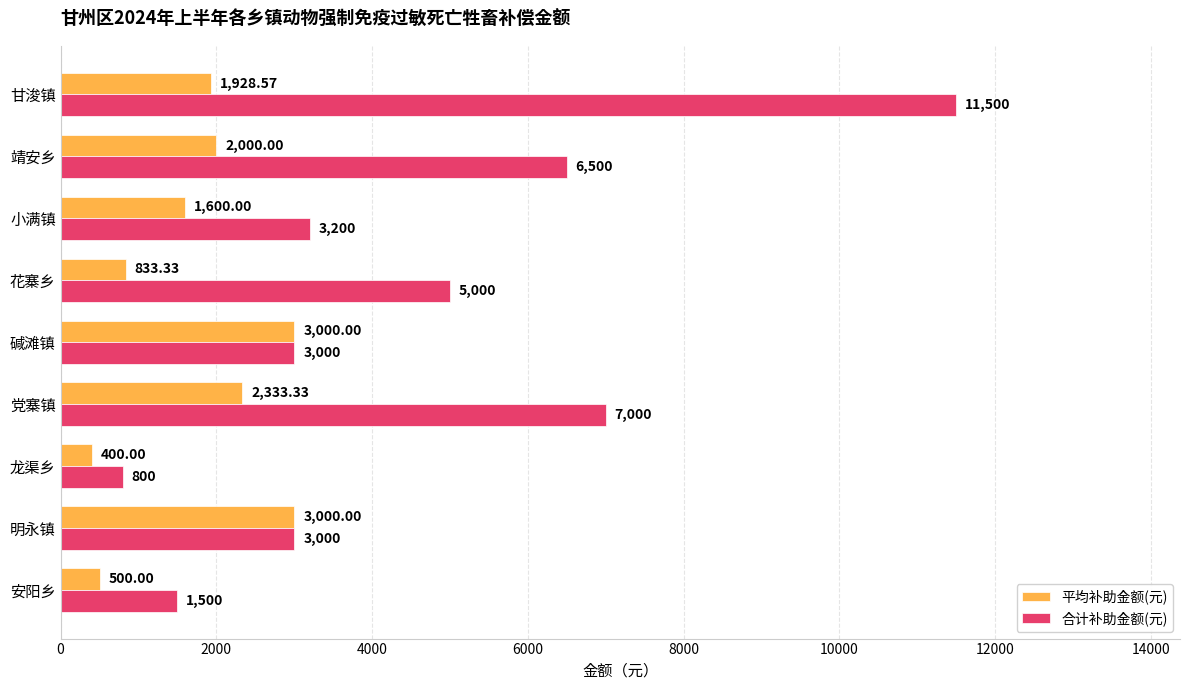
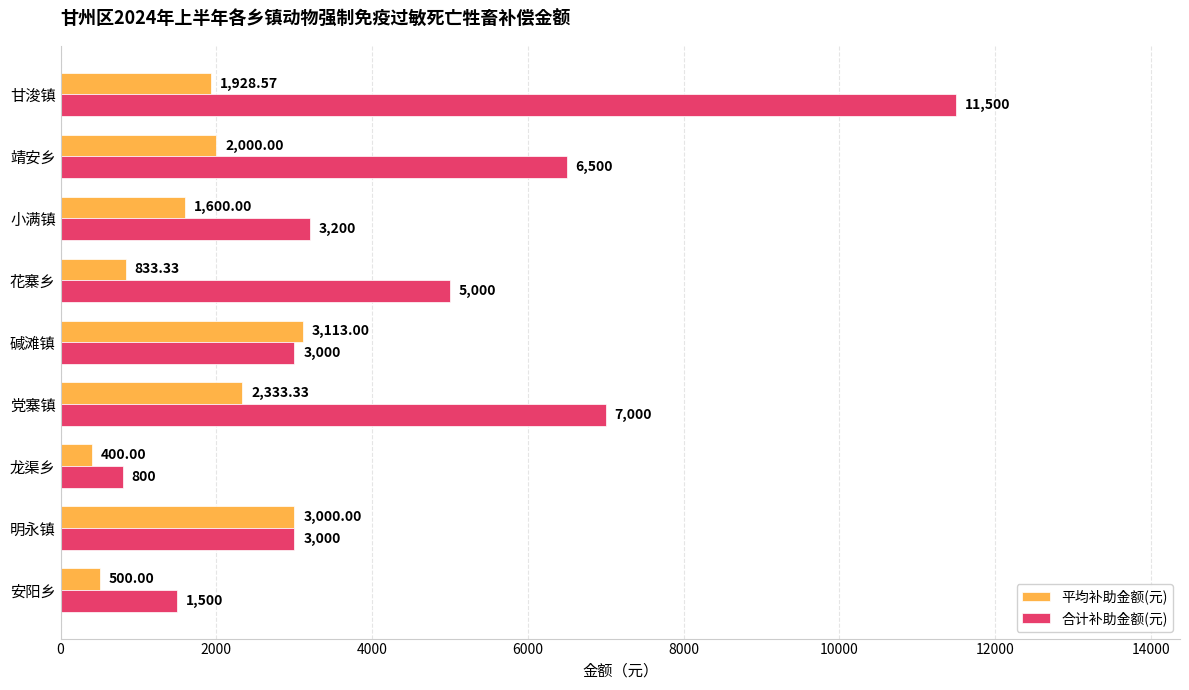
平均补助金额(元), 碱滩镇: 3,000.00 -> 3,113.00
